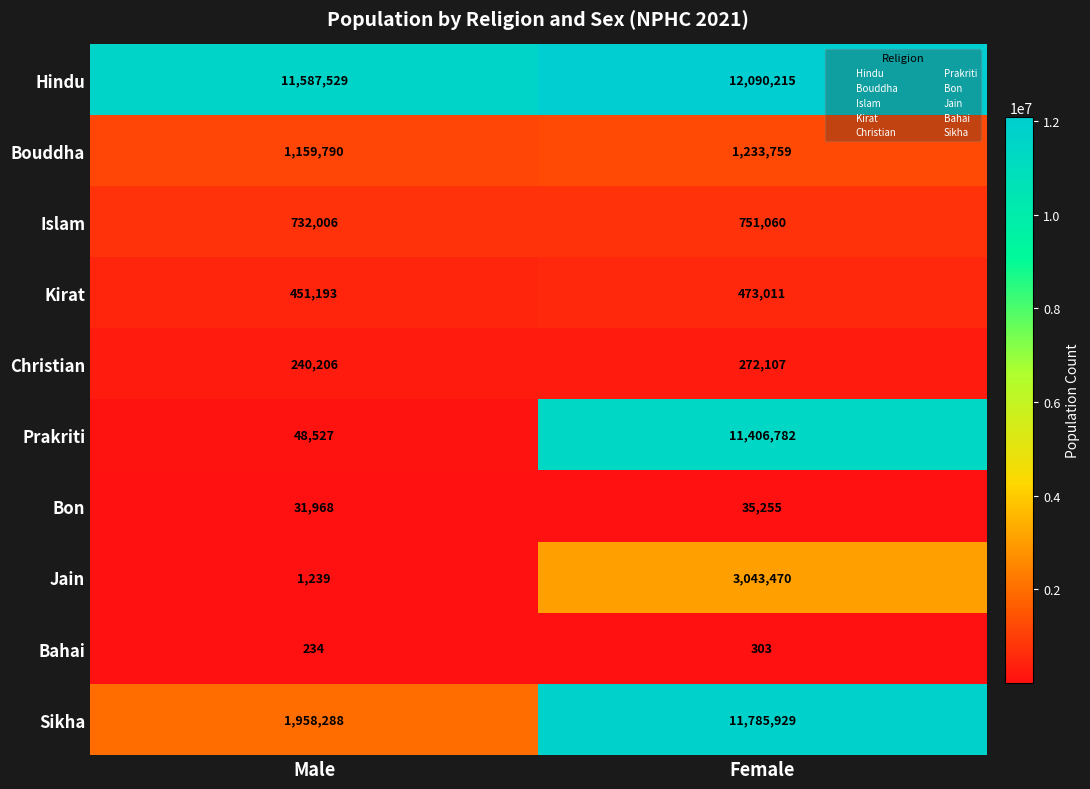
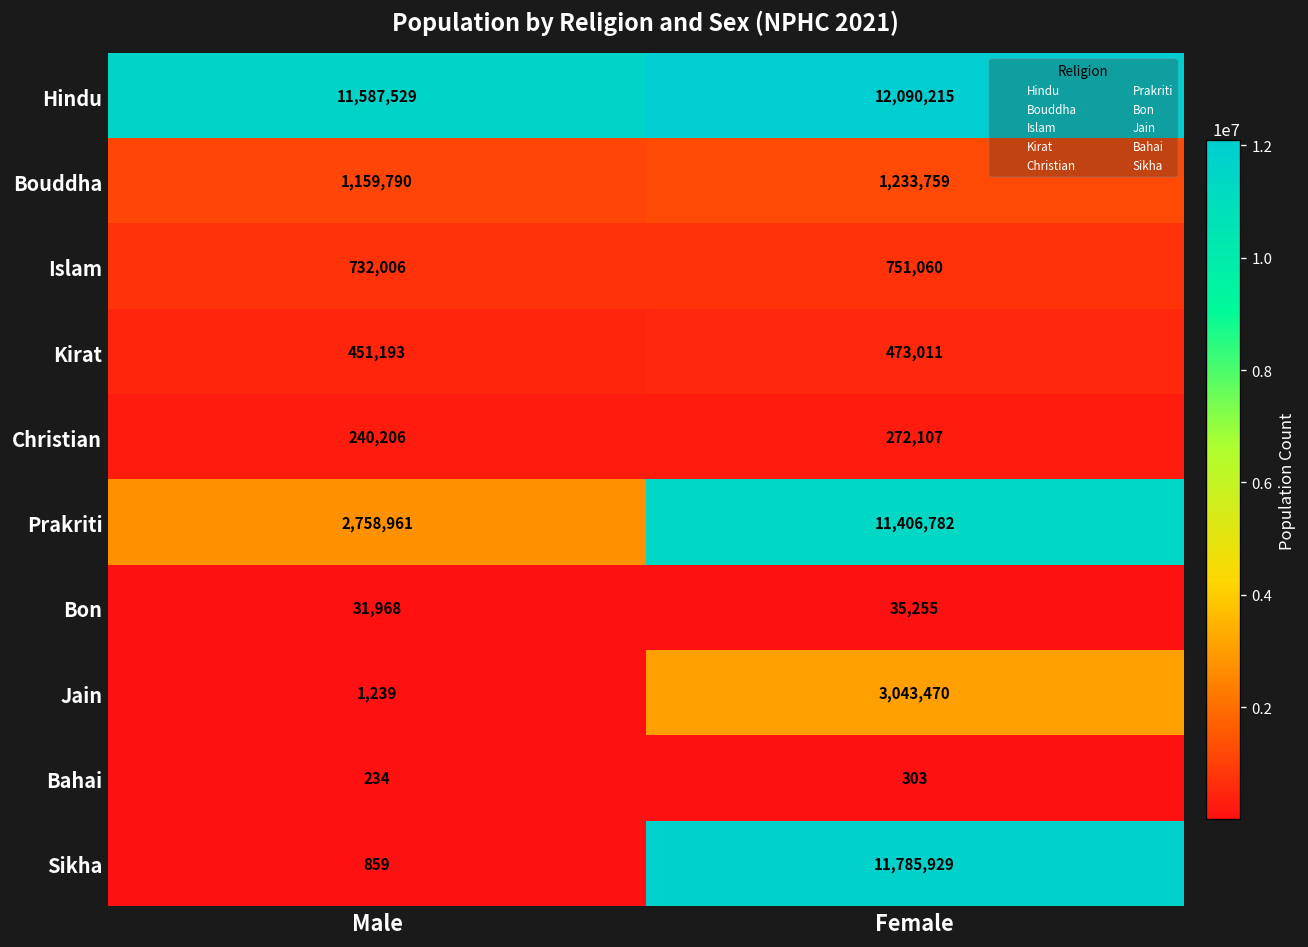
Prakriti, Male: 48,527 -> 2,758,961
Sikha, Male: 1,958,288 -> 859
